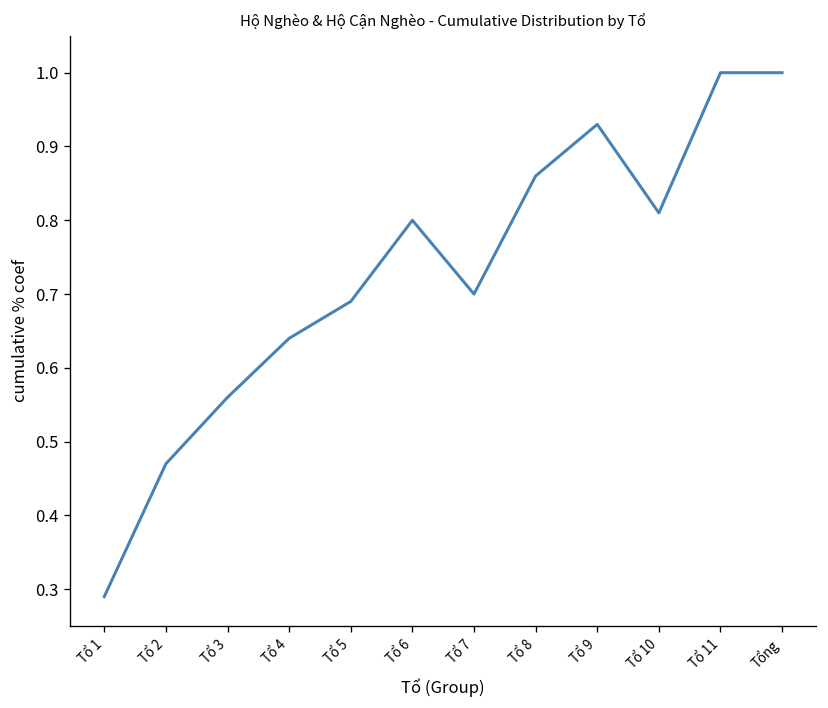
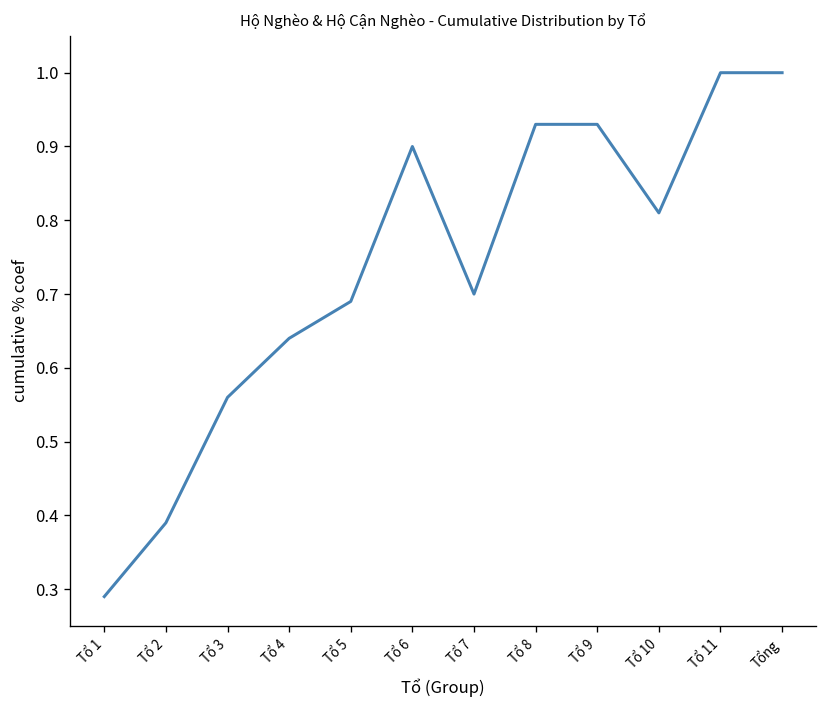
Tổ 2: 0.47 -> 0.39
Tổ 6: 0.8 -> 0.9
Tổ 8: 0.86 -> 0.93
